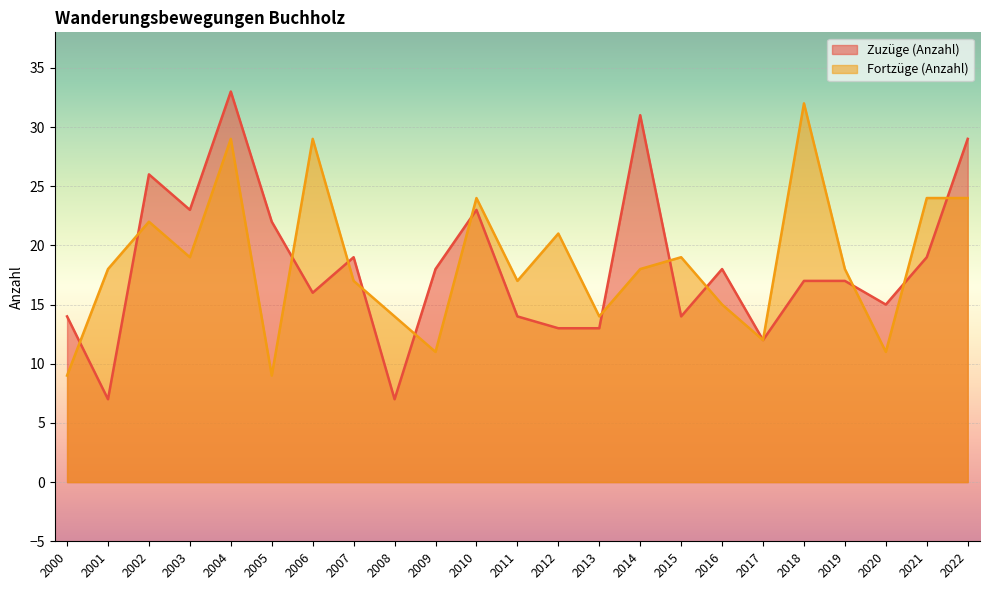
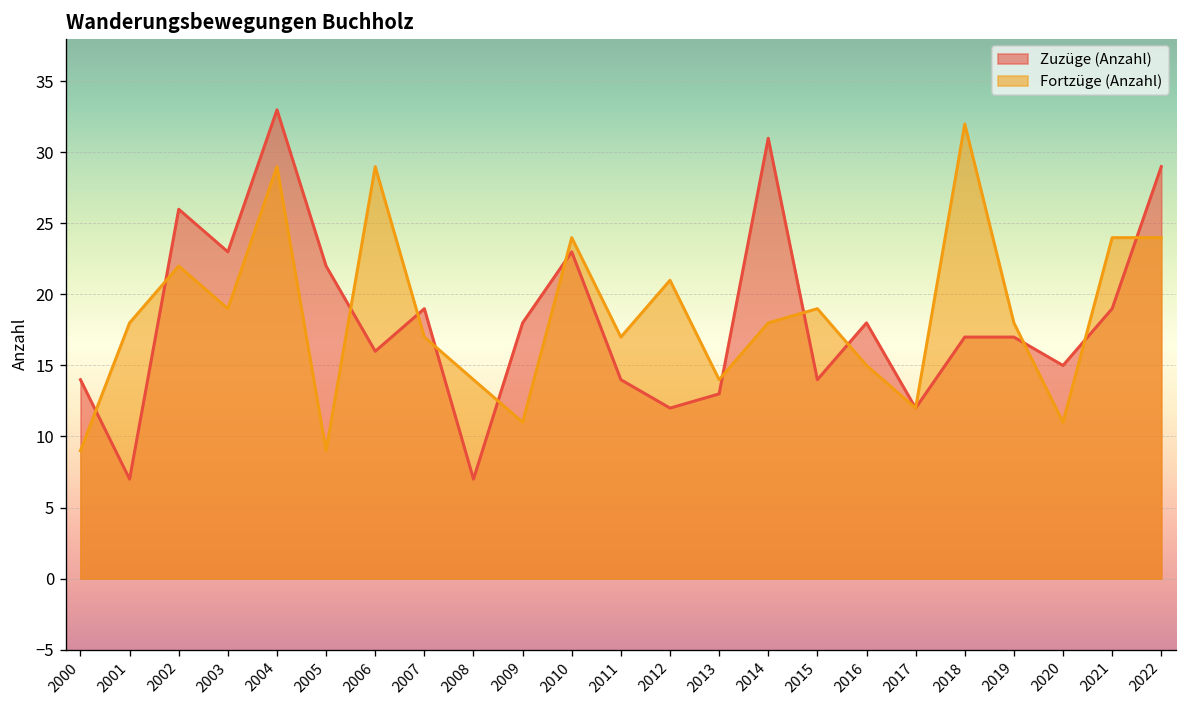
Zuzüge (Anzahl), 2012: 13 -> 12
